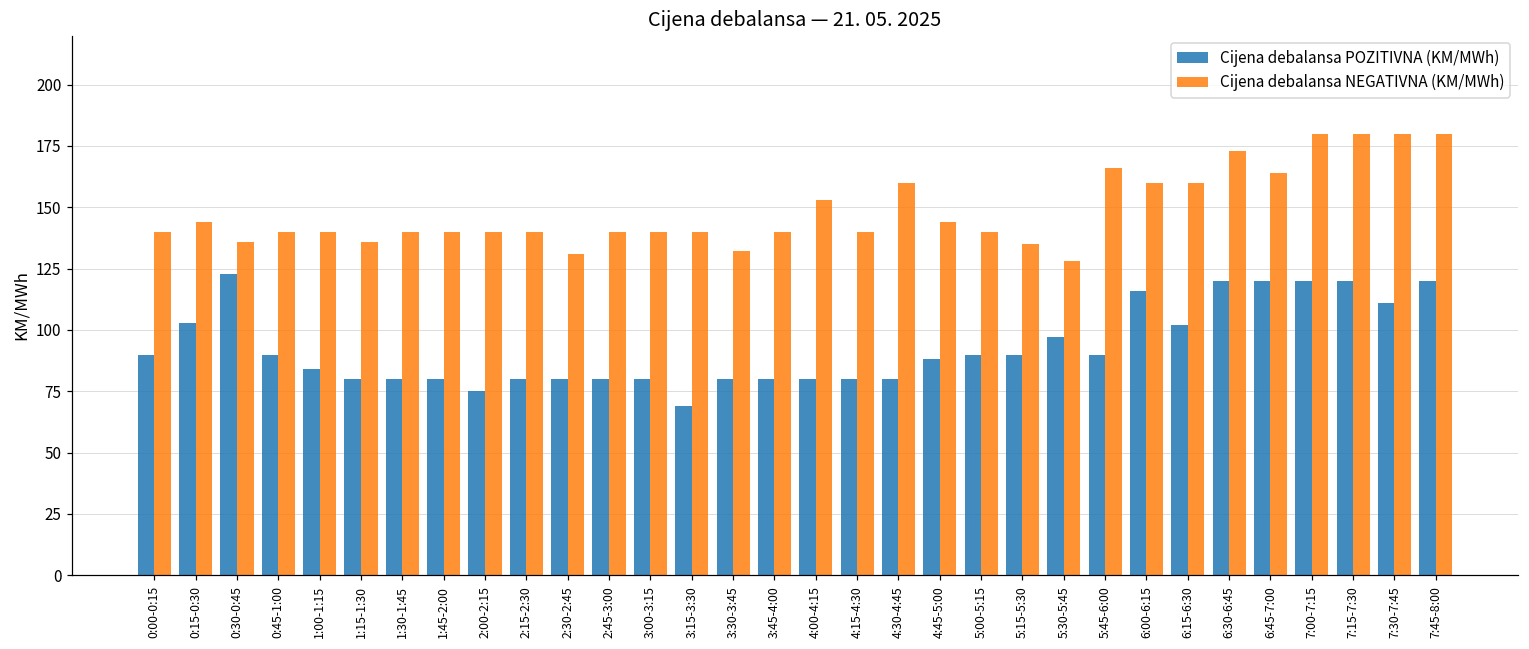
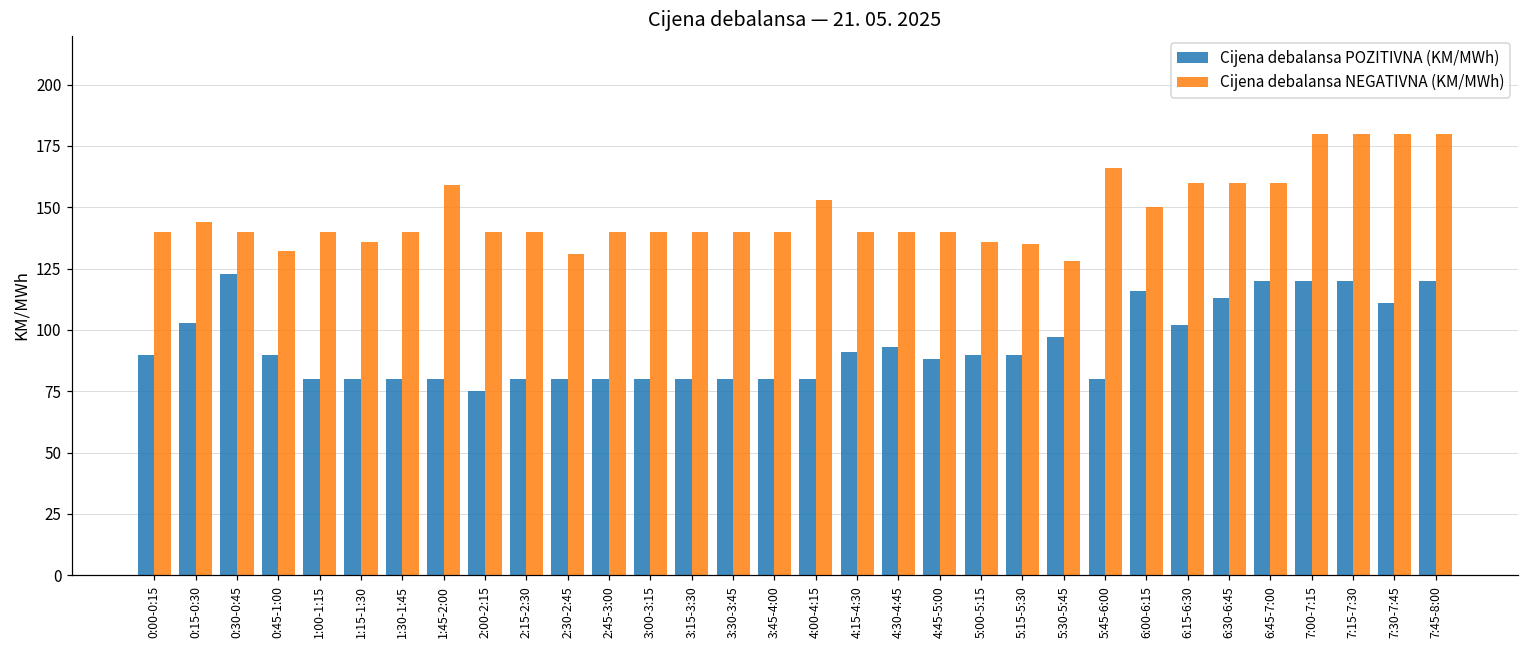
Cijena debalansa NEGATIVNA (KM/MWh), 0:30-0:45: 136 -> 140
Cijena debalansa NEGATIVNA (KM/MWh), 0:45-1:00: 140 -> 132
Cijena debalansa POZITIVNA (KM/MWh), 1:00-1:15: 84 -> 80
Cijena debalansa NEGATIVNA (KM/MWh), 1:45-2:00: 140 -> 159
Cijena debalansa POZITIVNA (KM/MWh), 3:15-3:30: 69 -> 80
Cijena debalansa NEGATIVNA (KM/MWh), 3:30-3:45: 132 -> 140
Cijena debalansa POZITIVNA (KM/MWh), 4:15-4:30: 80 -> 91
Cijena debalansa POZITIVNA (KM/MWh), 4:30-4:45: 80 -> 93
Cijena debalansa NEGATIVNA (KM/MWh), 4:30-4:45: 160 -> 140
Cijena debalansa NEGATIVNA (KM/MWh), 4:45-5:00: 144 -> 140
Cijena debalansa NEGATIVNA (KM/MWh), 5:00-5:15: 140 -> 136
Cijena debalansa POZITIVNA (KM/MWh), 5:45-6:00: 90 -> 80
Cijena debalansa NEGATIVNA (KM/MWh), 6:00-6:15: 160 -> 150
Cijena debalansa POZITIVNA (KM/MWh), 6:30-6:45: 120 -> 113
Cijena debalansa NEGATIVNA (KM/MWh), 6:30-6:45: 173 -> 160
Cijena debalansa NEGATIVNA (KM/MWh), 6:45-7:00: 164 -> 160
